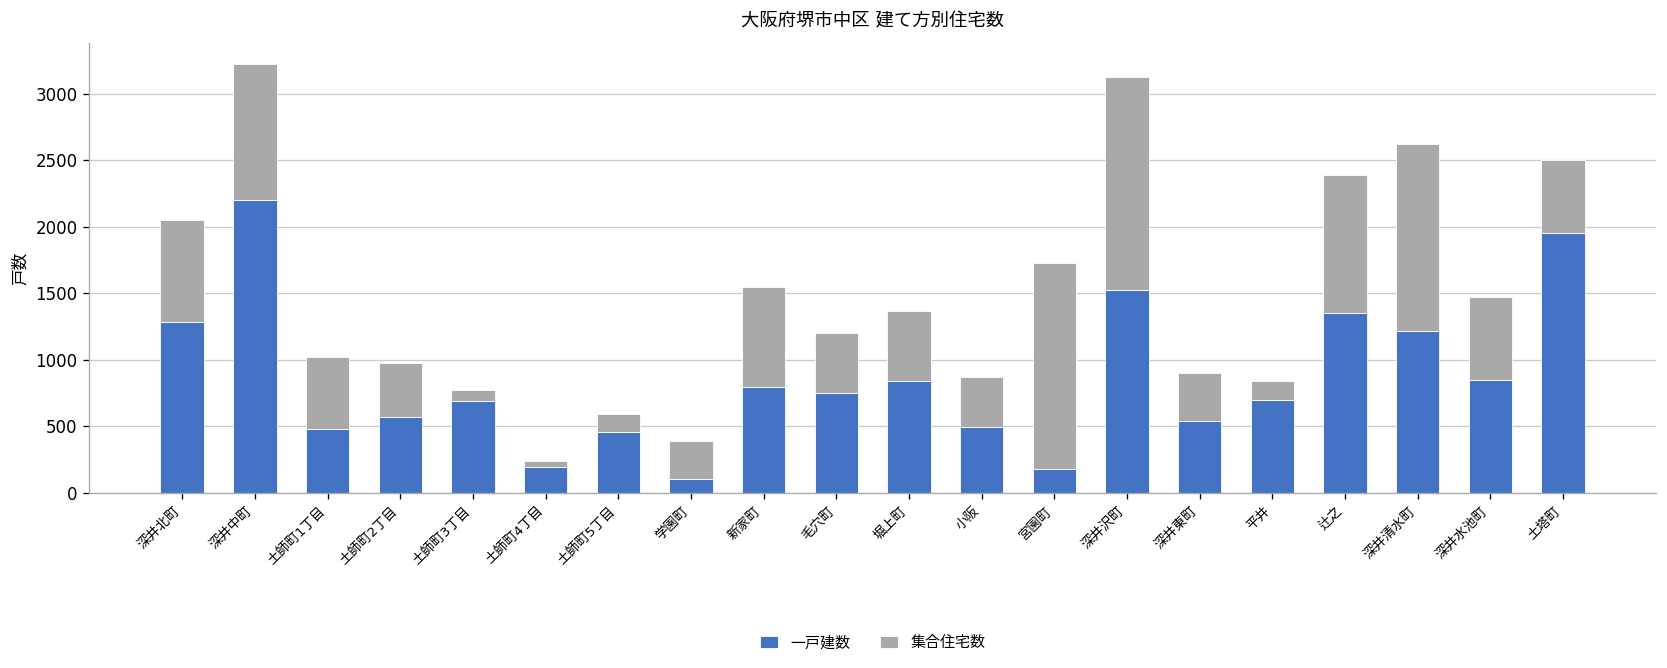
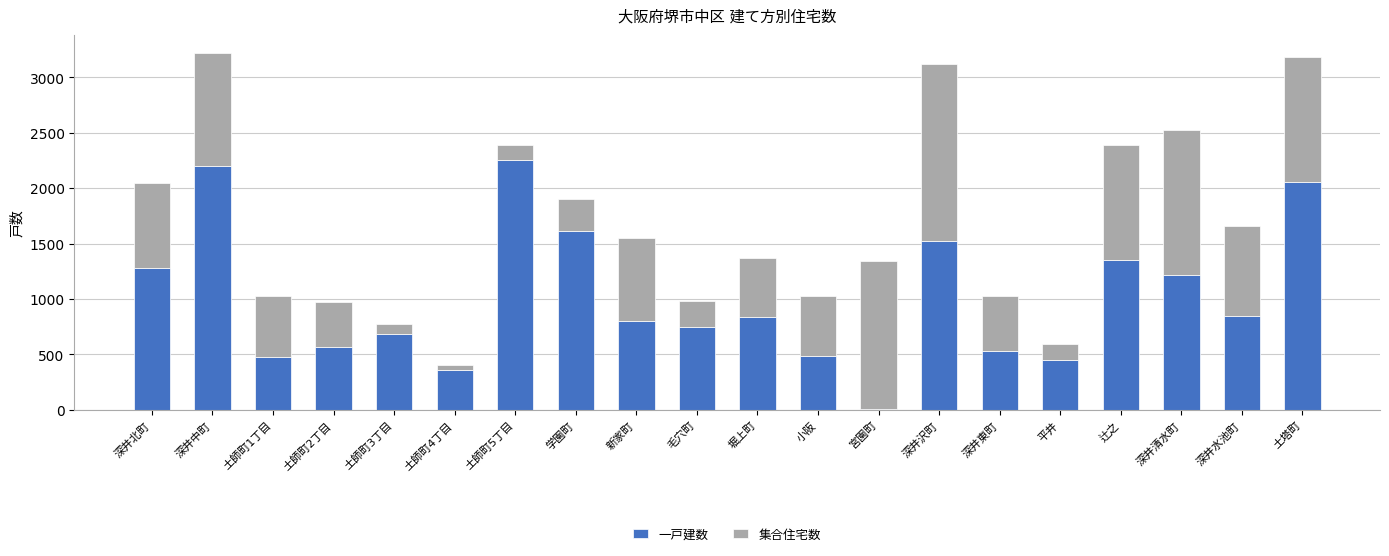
一戸建数, 土師町4丁目: 190 -> 360
一戸建数, 土師町5丁目: 460 -> 2260
一戸建数, 学園町: 100 -> 1620
集合住宅数, 毛穴町: 450 -> 230
集合住宅数, 小阪: 380 -> 530
一戸建数, 宮園町: 180 -> 10
集合住宅数, 宮園町: 1540 -> 1340
集合住宅数, 深井東町: 370 -> 490
一戸建数, 平井: 700 -> 450
集合住宅数, 深井清水町: 1400 -> 1310
集合住宅数, 深井水池町: 620 -> 810
一戸建数, 土塔町: 1950 -> 2060
集合住宅数, 土塔町: 550 -> 1130
